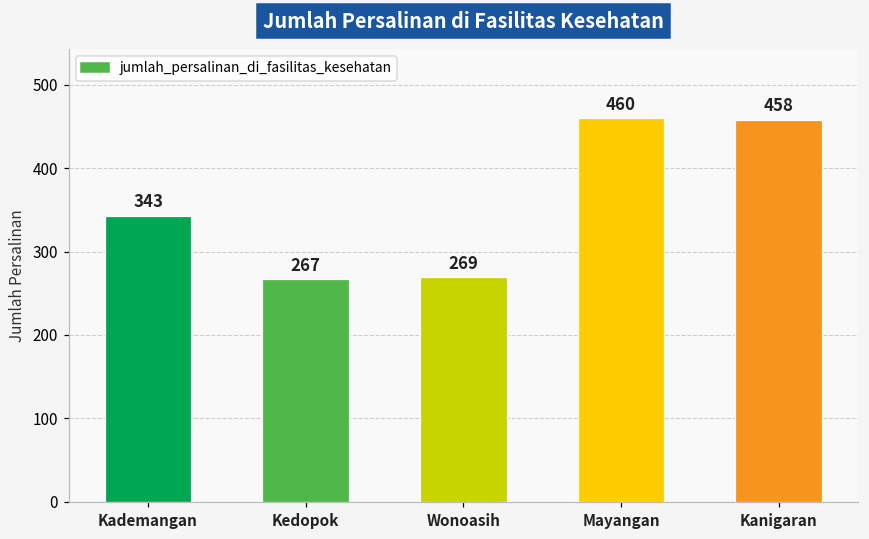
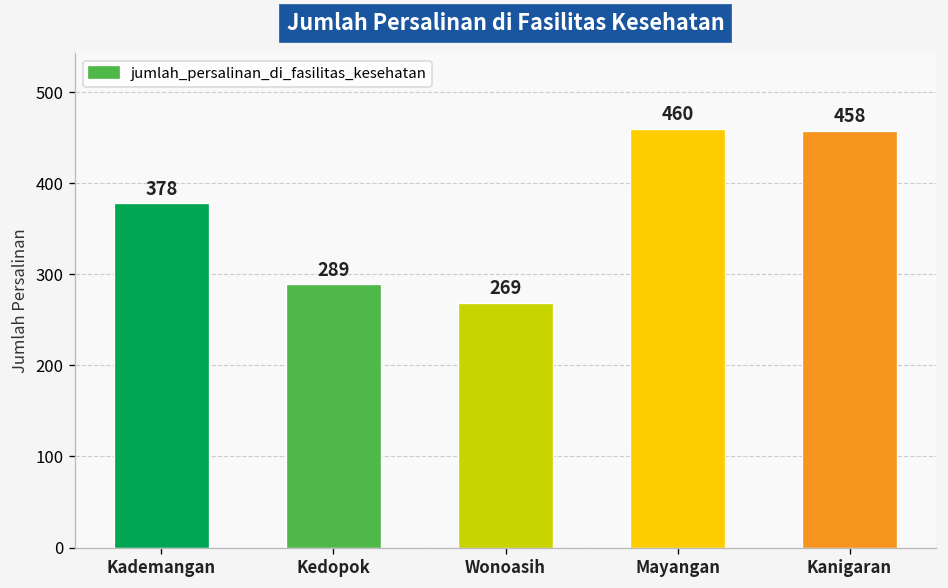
Kademangan: 343 -> 378
Kedopok: 267 -> 289
